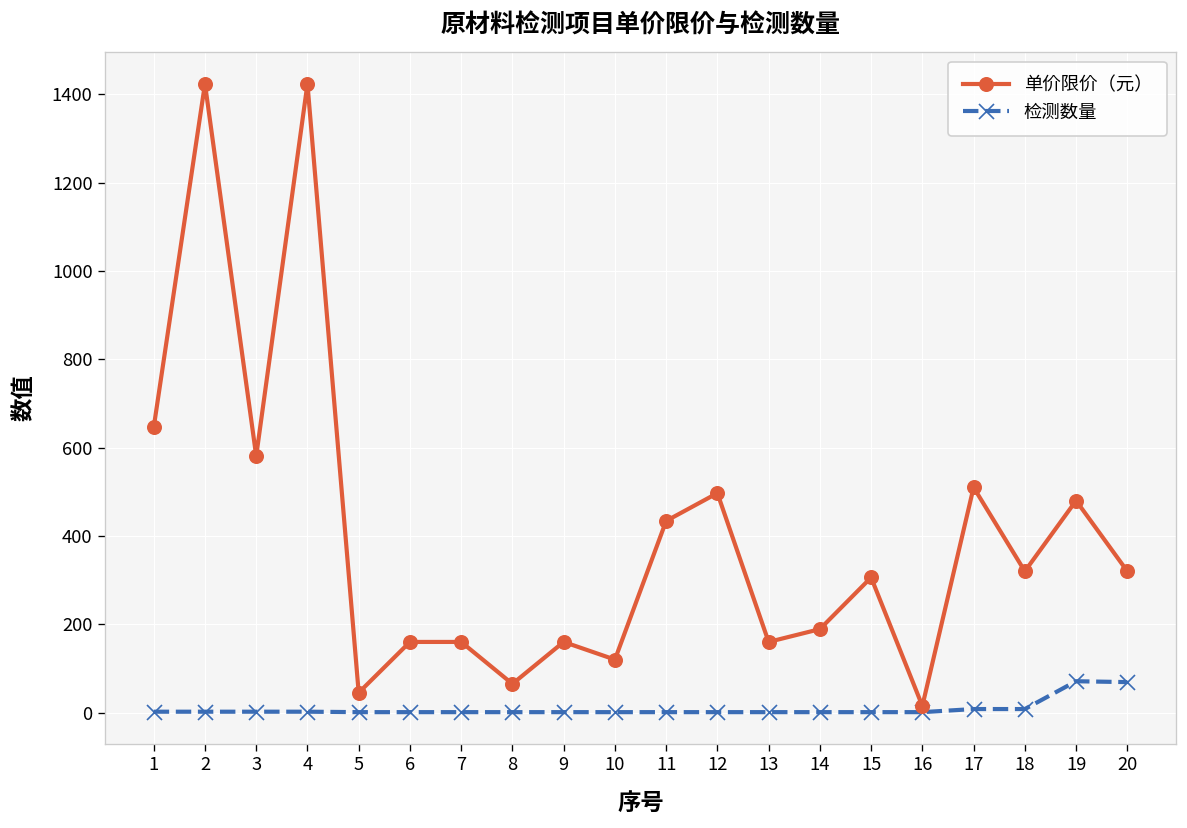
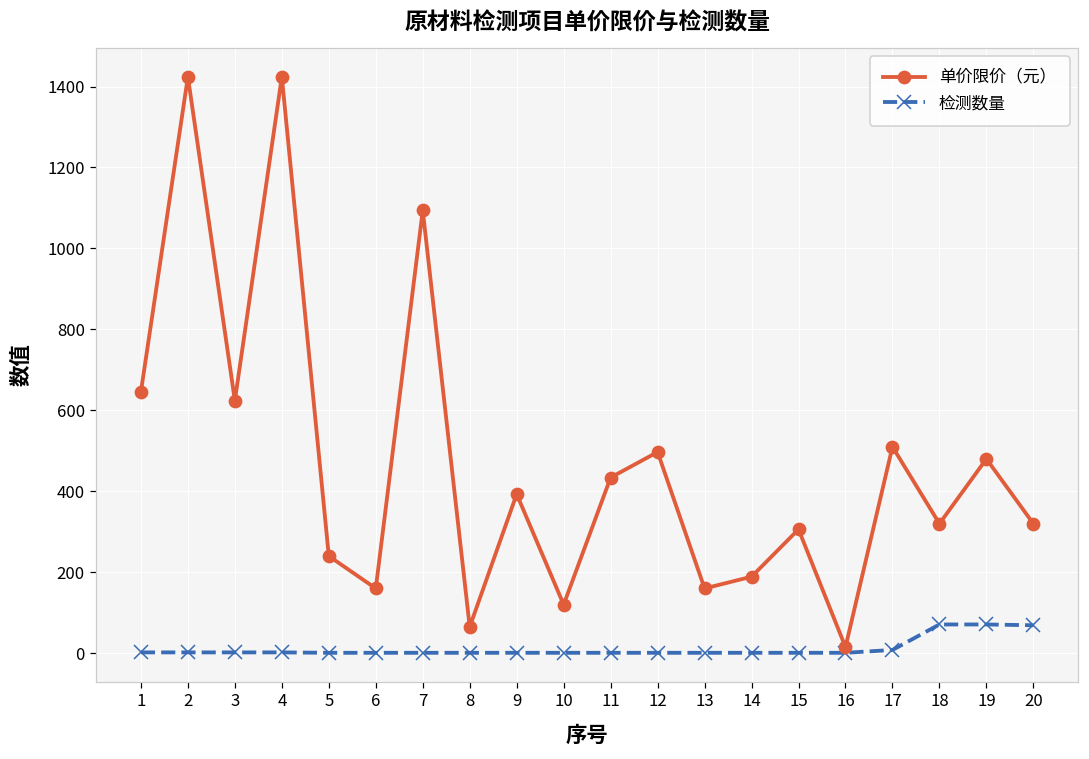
单价限价（元）, 3: 580 -> 620
单价限价（元）, 5: 50 -> 240
单价限价（元）, 7: 160 -> 1090
单价限价（元）, 9: 160 -> 390
检测数量, 18: 10 -> 70
